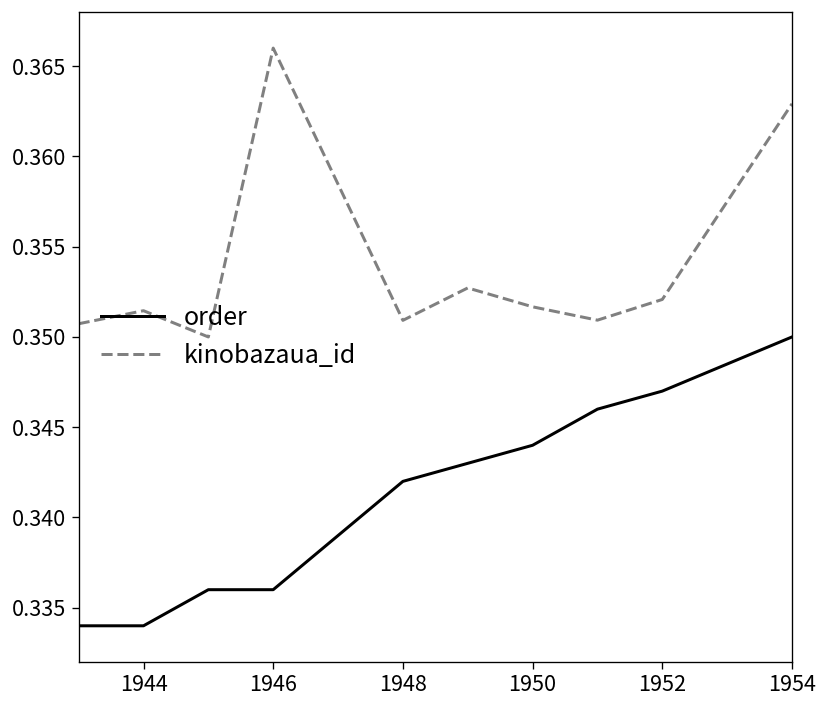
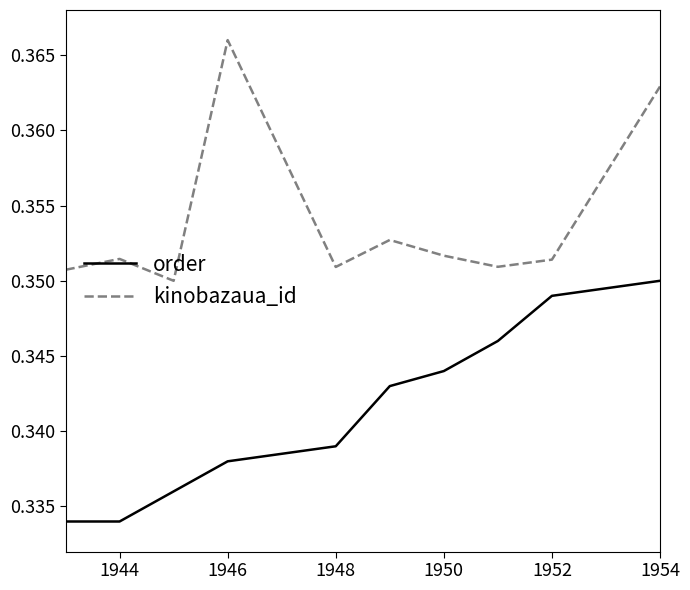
order, 1946: 0.3360 -> 0.3380
order, 1948: 0.3420 -> 0.3390
order, 1952: 0.3470 -> 0.3490
kinobazaua_id, 1952: 0.3521 -> 0.3514
